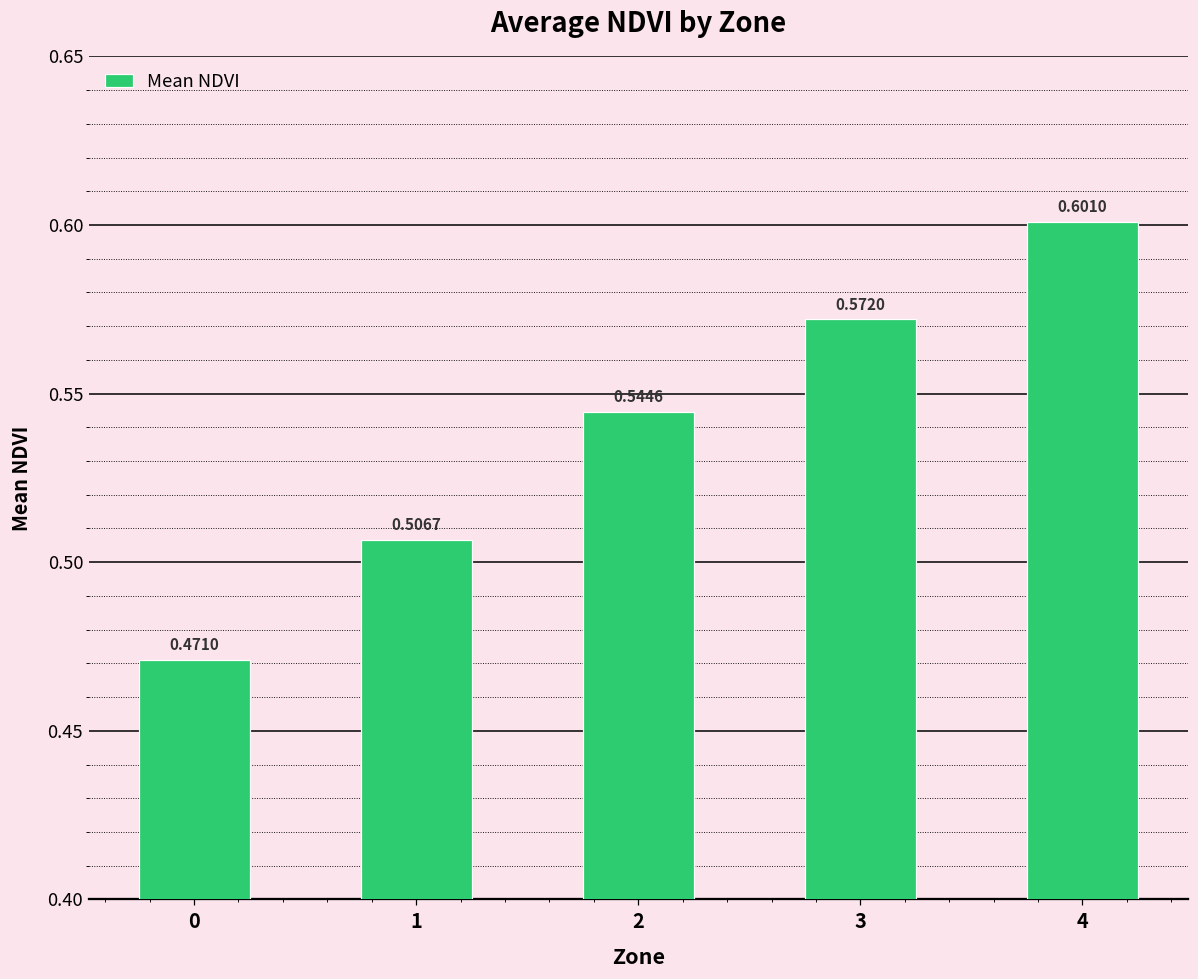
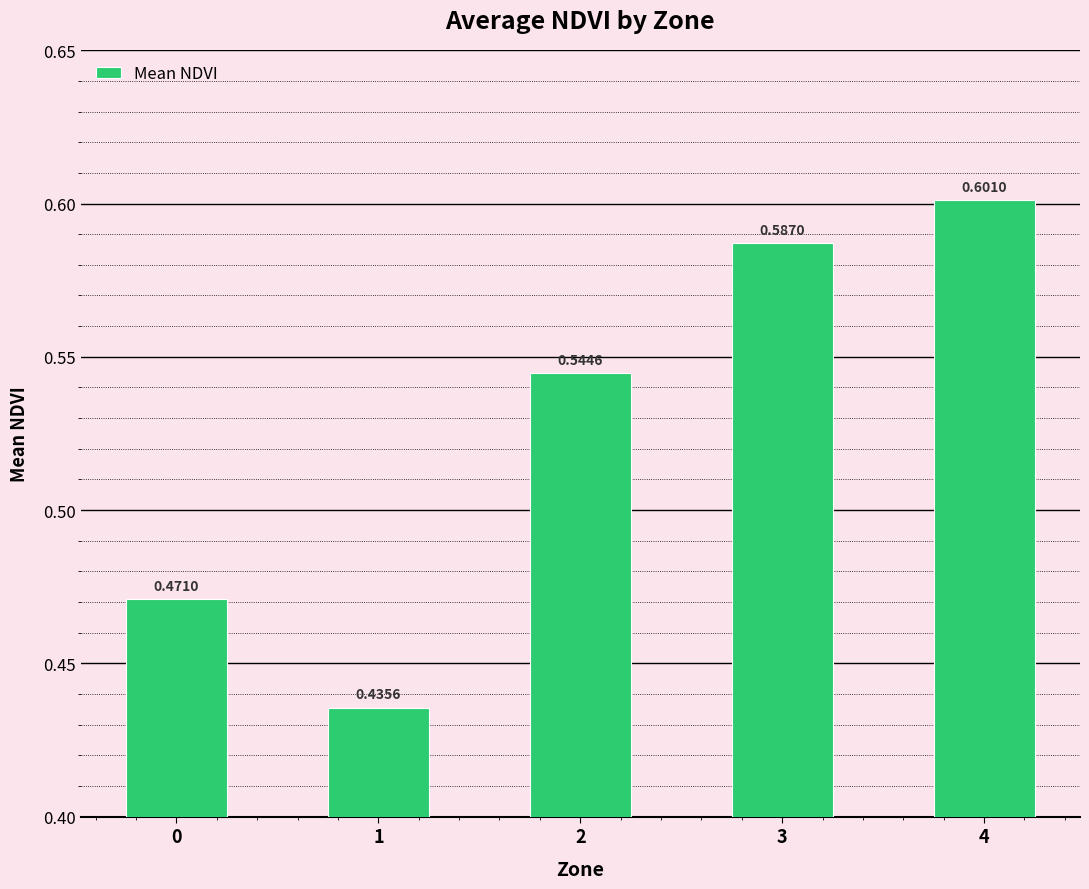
1: 0.5067 -> 0.4356
3: 0.5720 -> 0.5870
